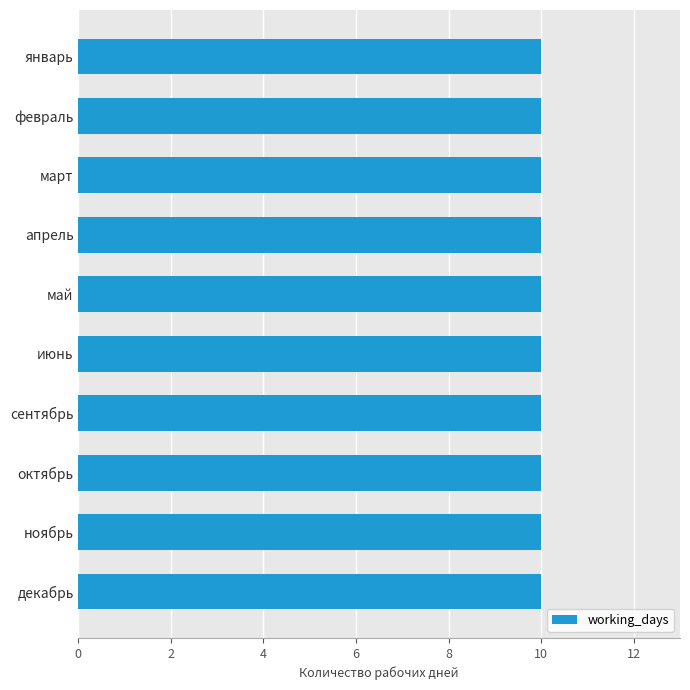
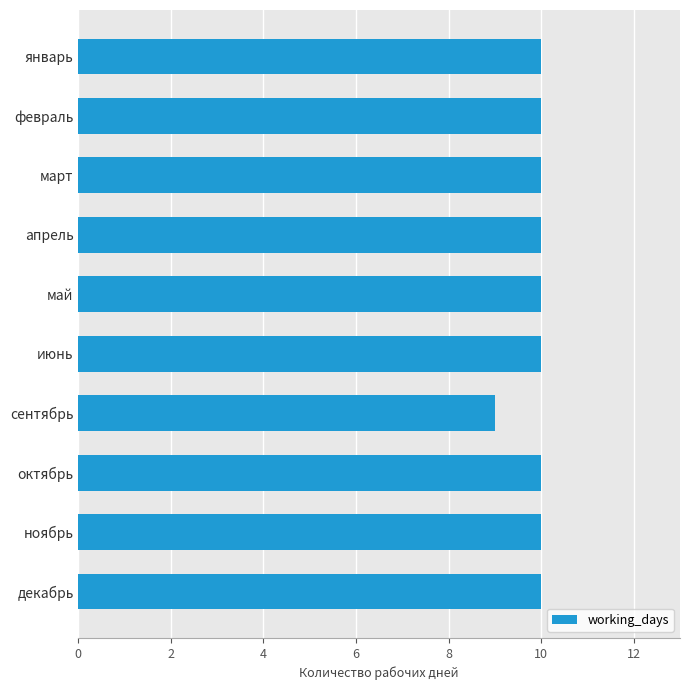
сентябрь: 10 -> 9
